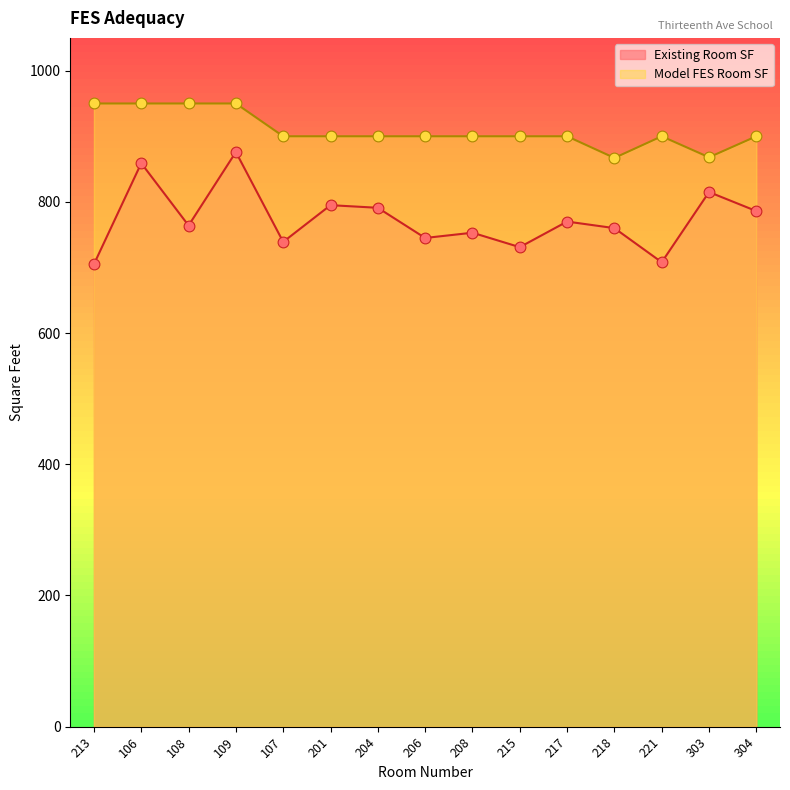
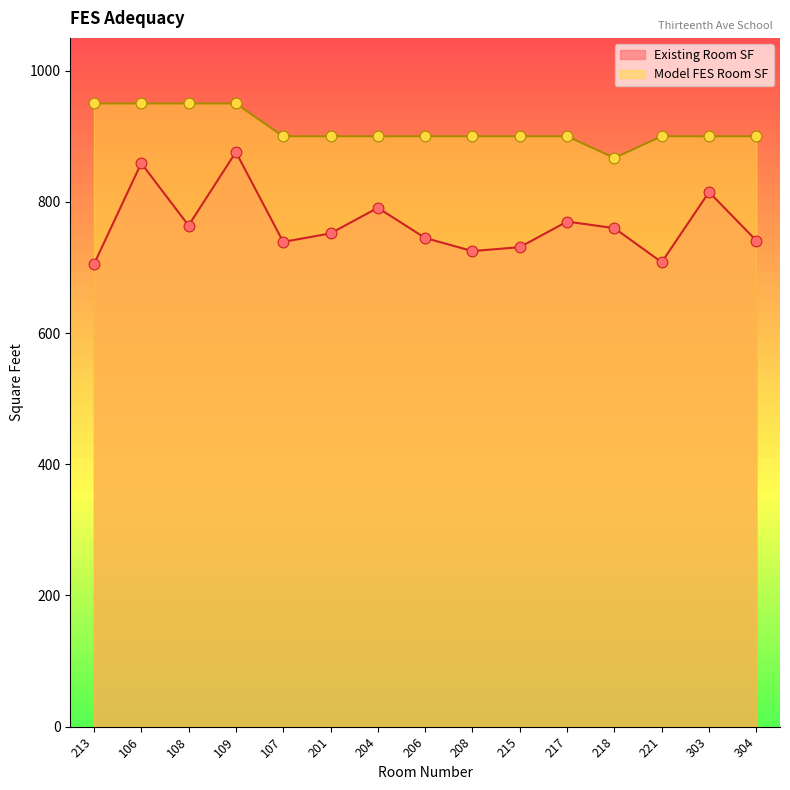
Existing Room SF, 201: 800 -> 750
Existing Room SF, 208: 750 -> 730
Model FES Room SF, 303: 870 -> 900
Existing Room SF, 304: 790 -> 740
